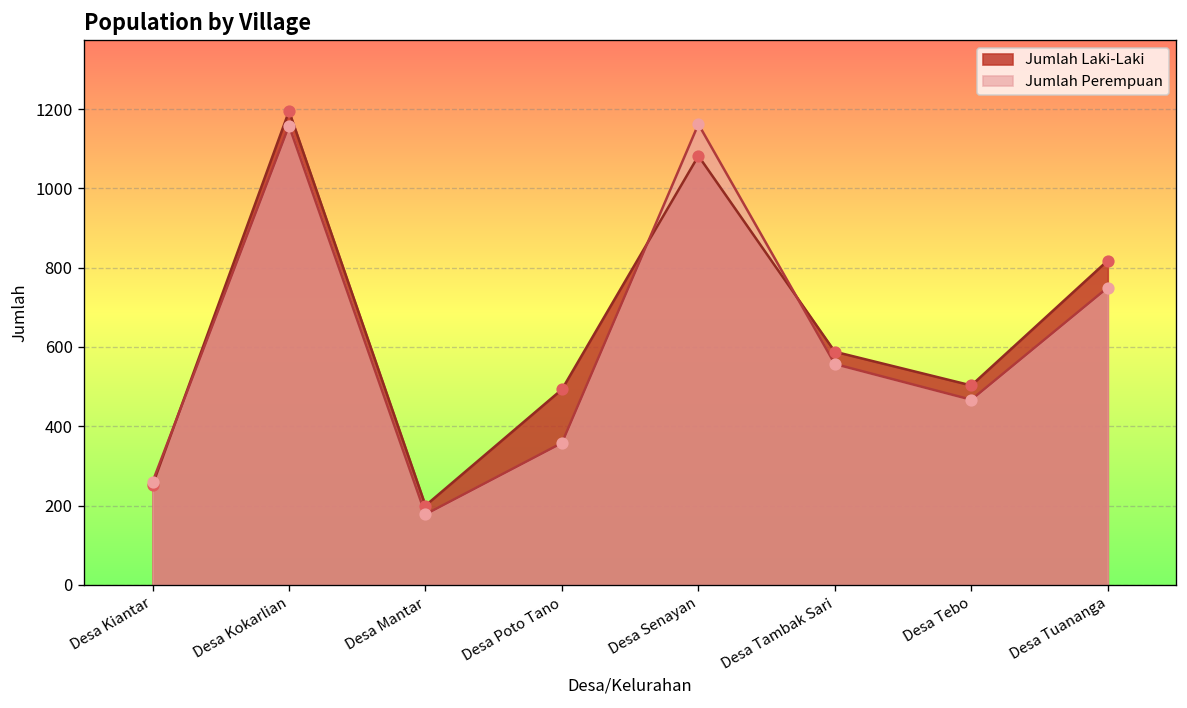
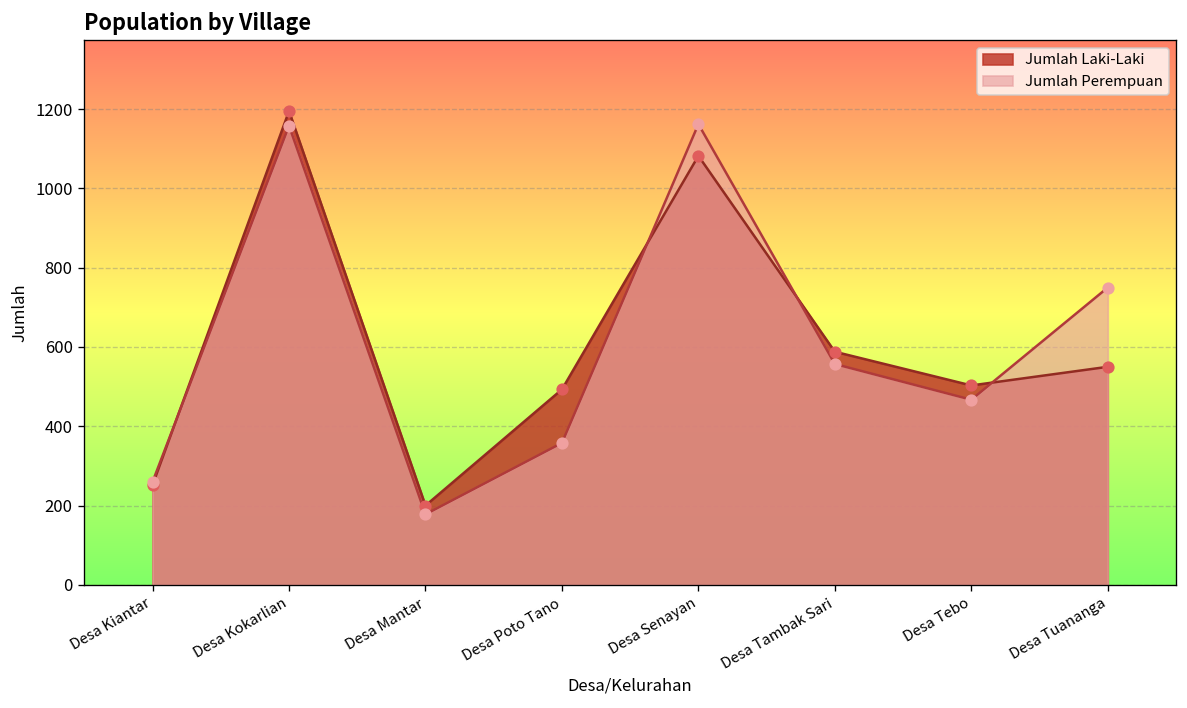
Jumlah Laki-Laki, Desa Tuananga: 820 -> 550
